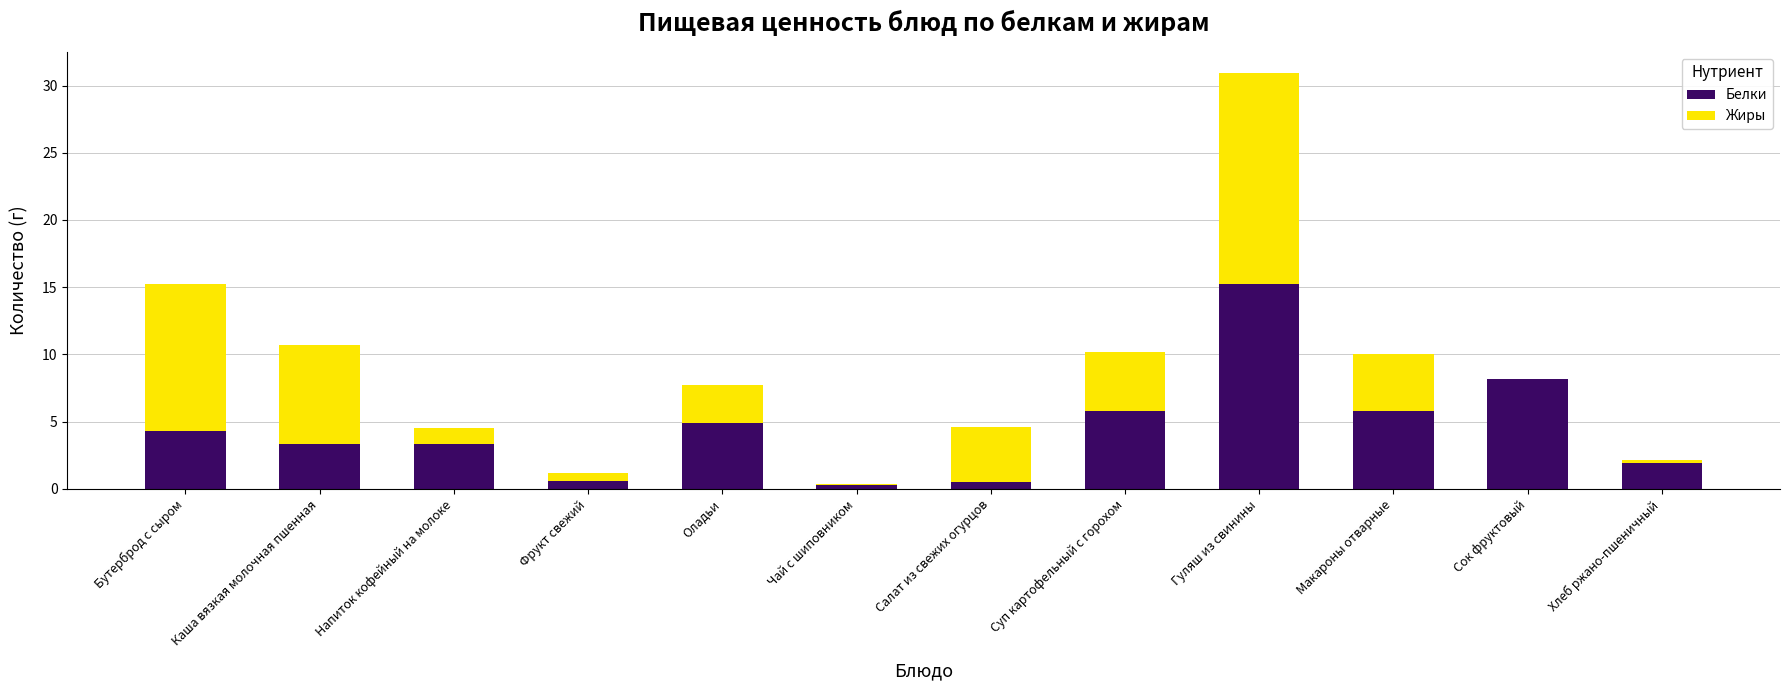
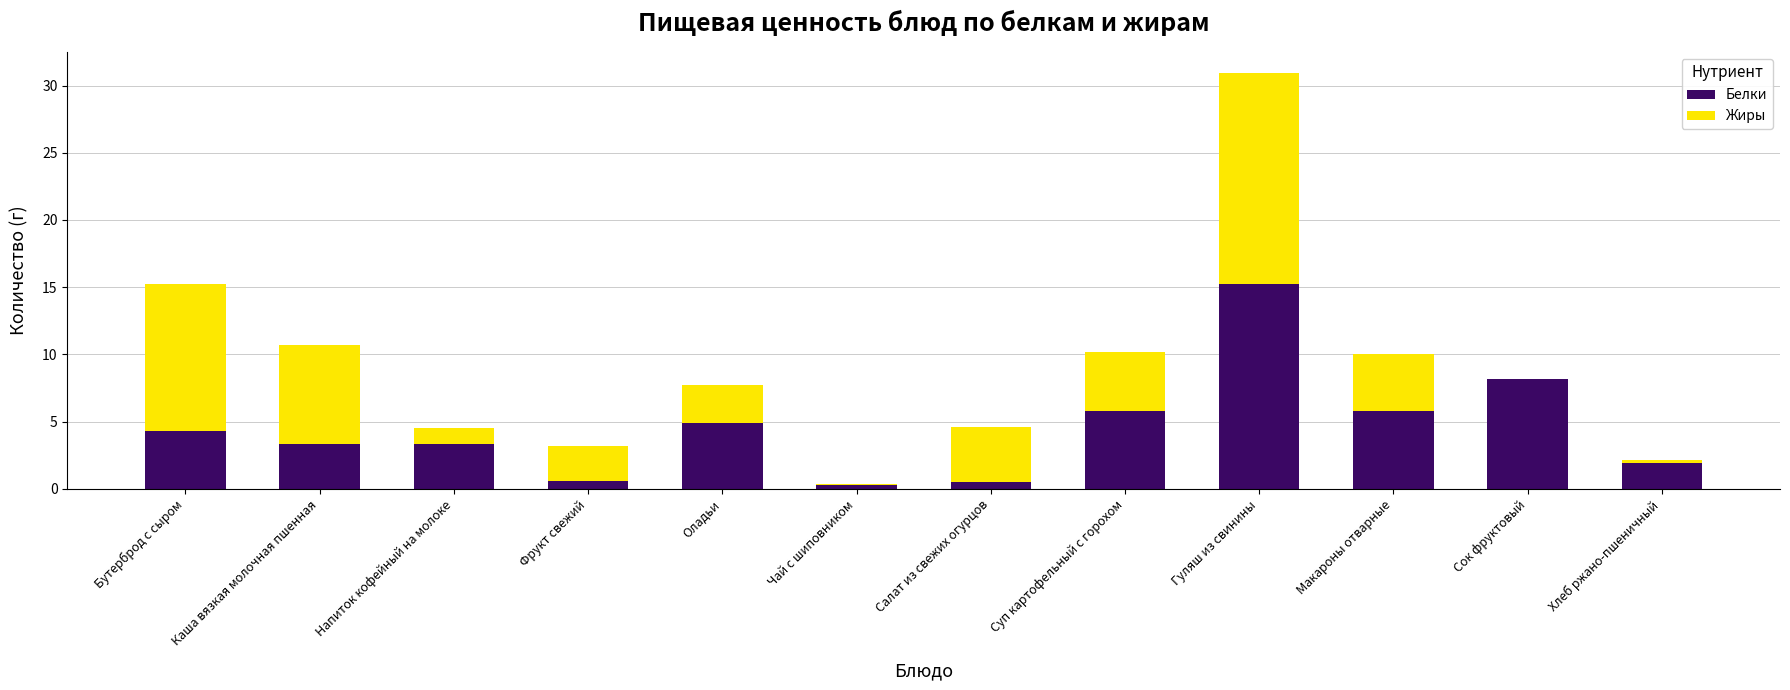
Жиры, Фрукт свежий: 0.6 -> 2.6
